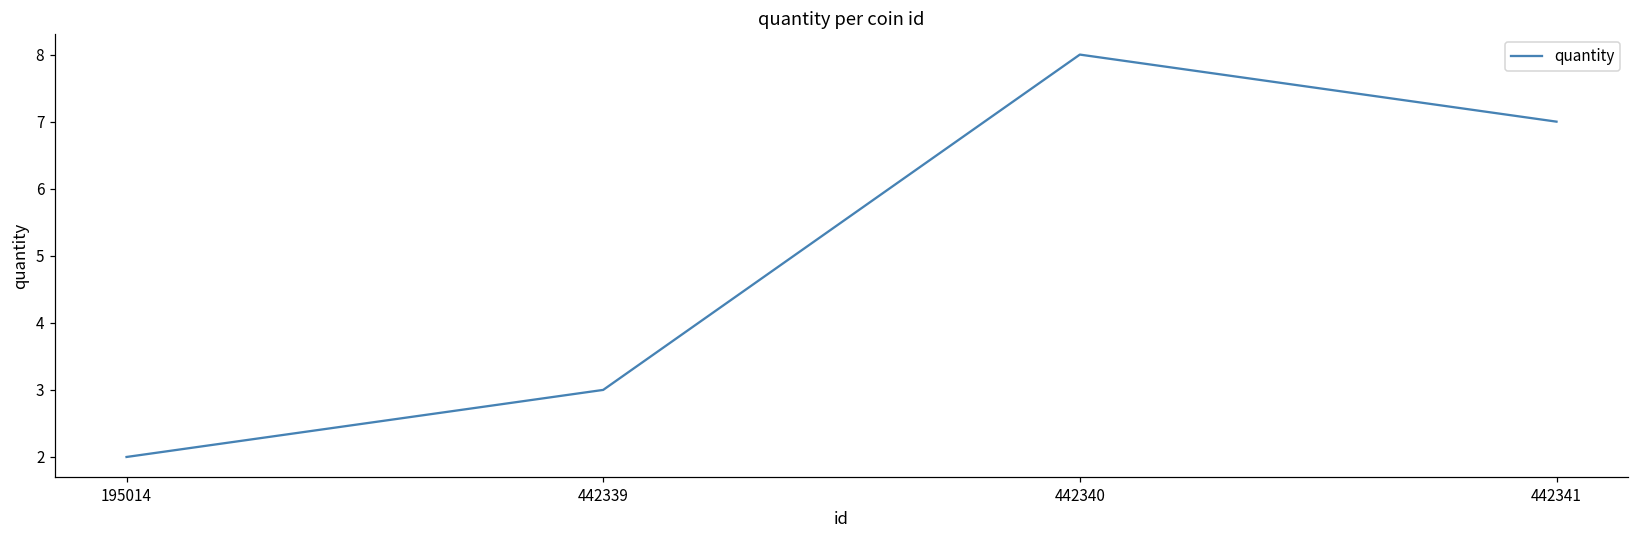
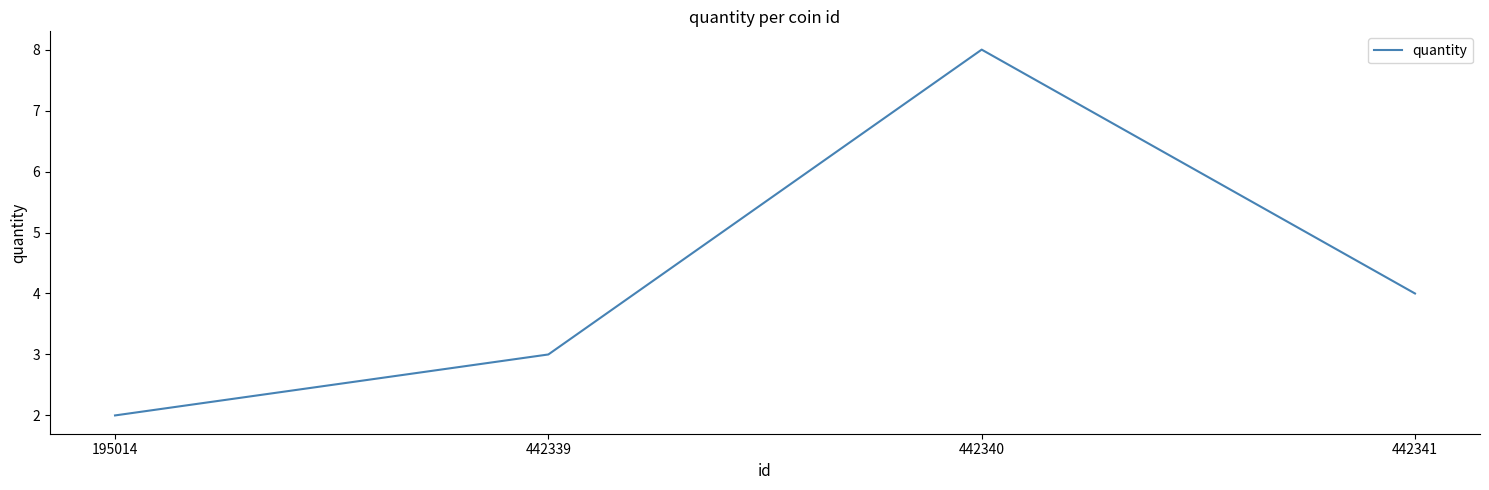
442341: 7 -> 4
